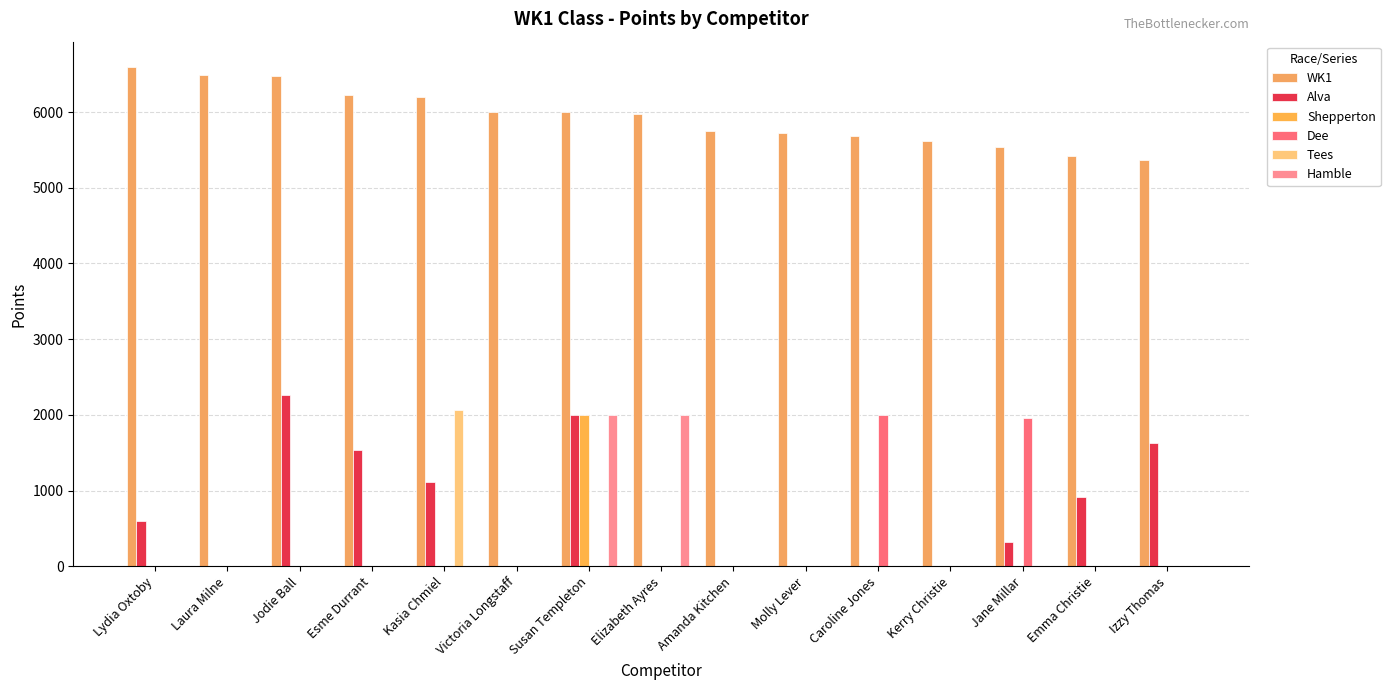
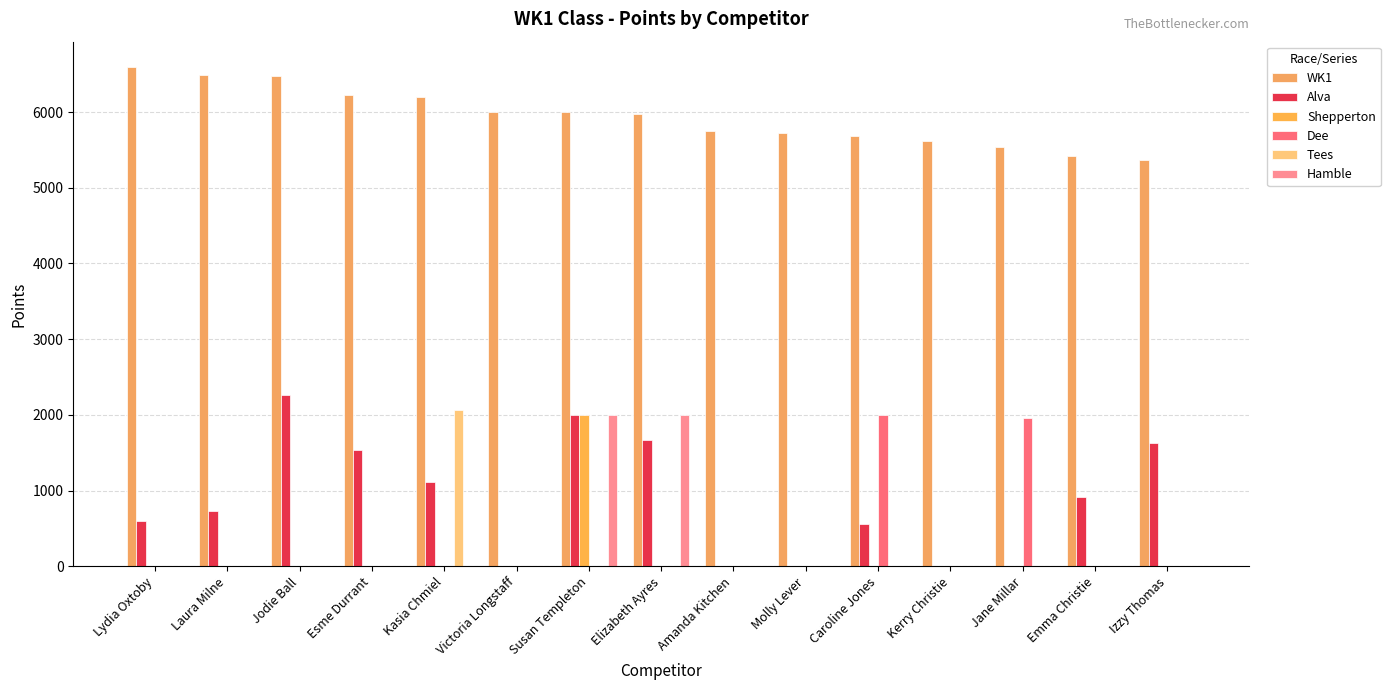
Alva, Laura Milne: 0 -> 700
Alva, Elizabeth Ayres: 0 -> 1700
Alva, Caroline Jones: 0 -> 600
Alva, Jane Millar: 300 -> 0
